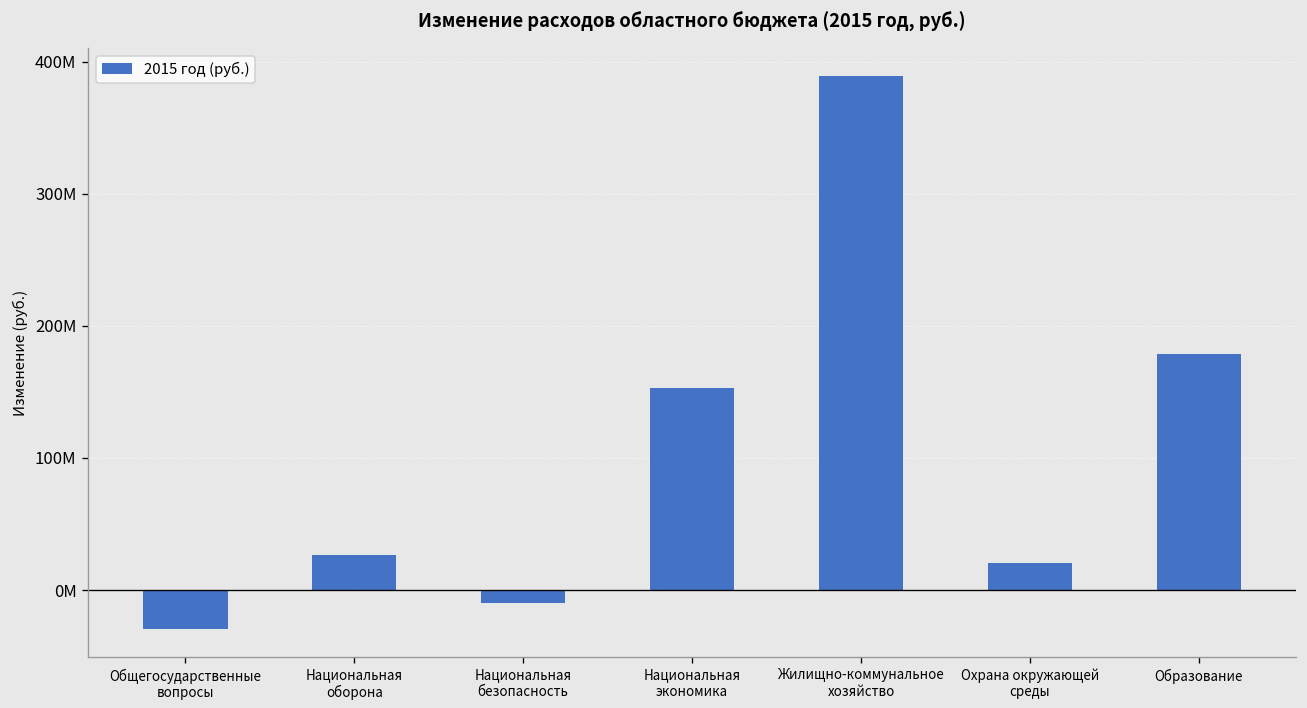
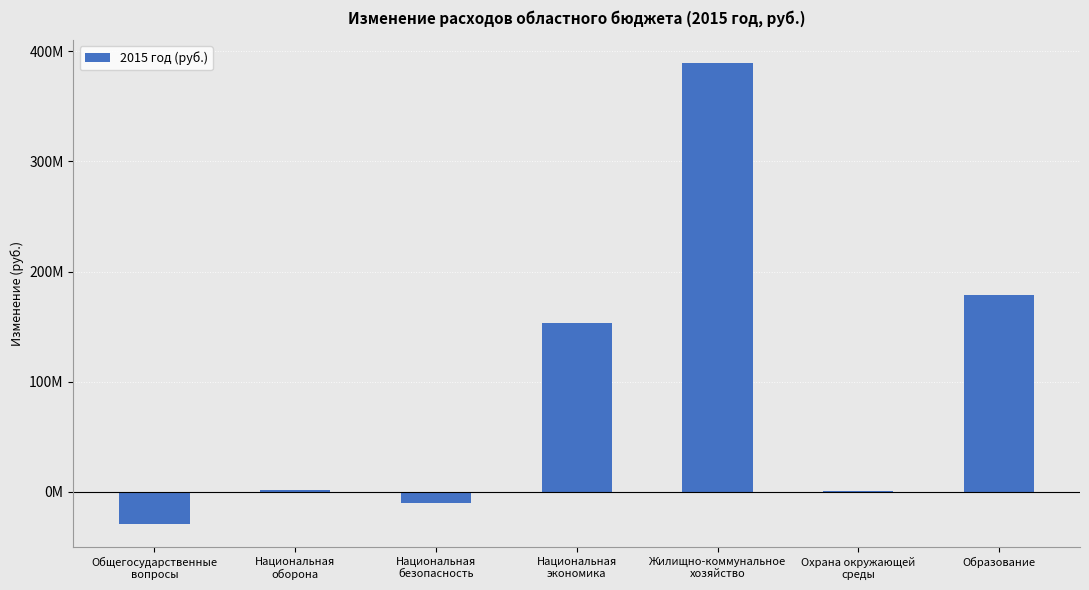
Национальная оборона: 27000000 -> 1000000
Охрана окружающей среды: 21000000 -> 1000000
